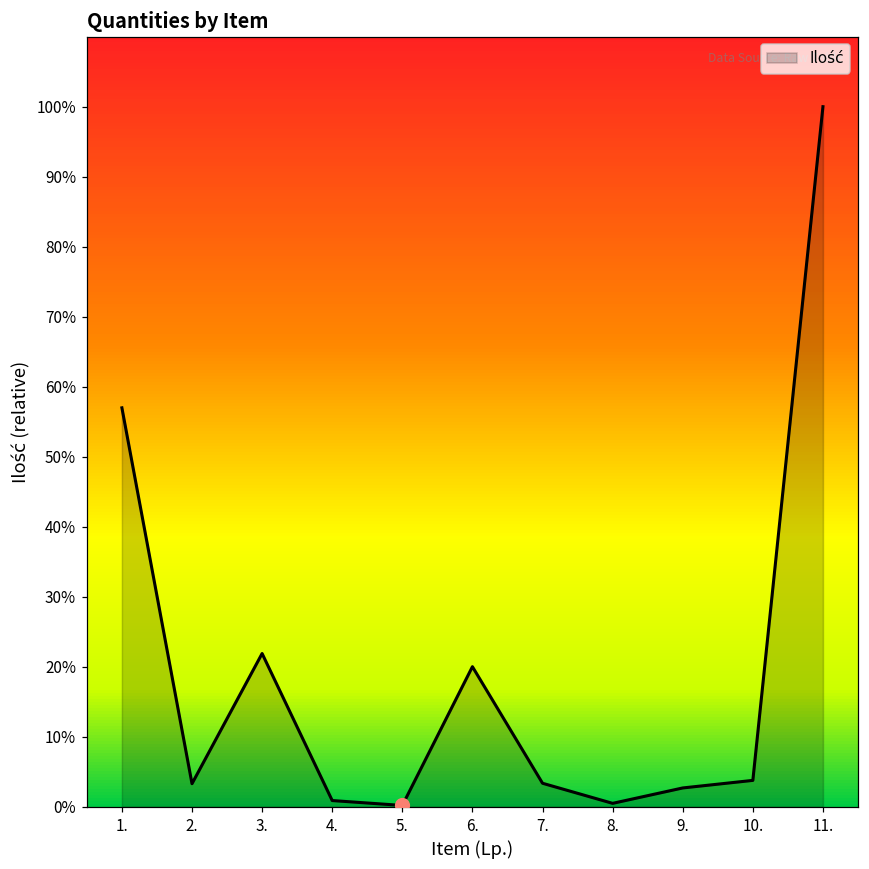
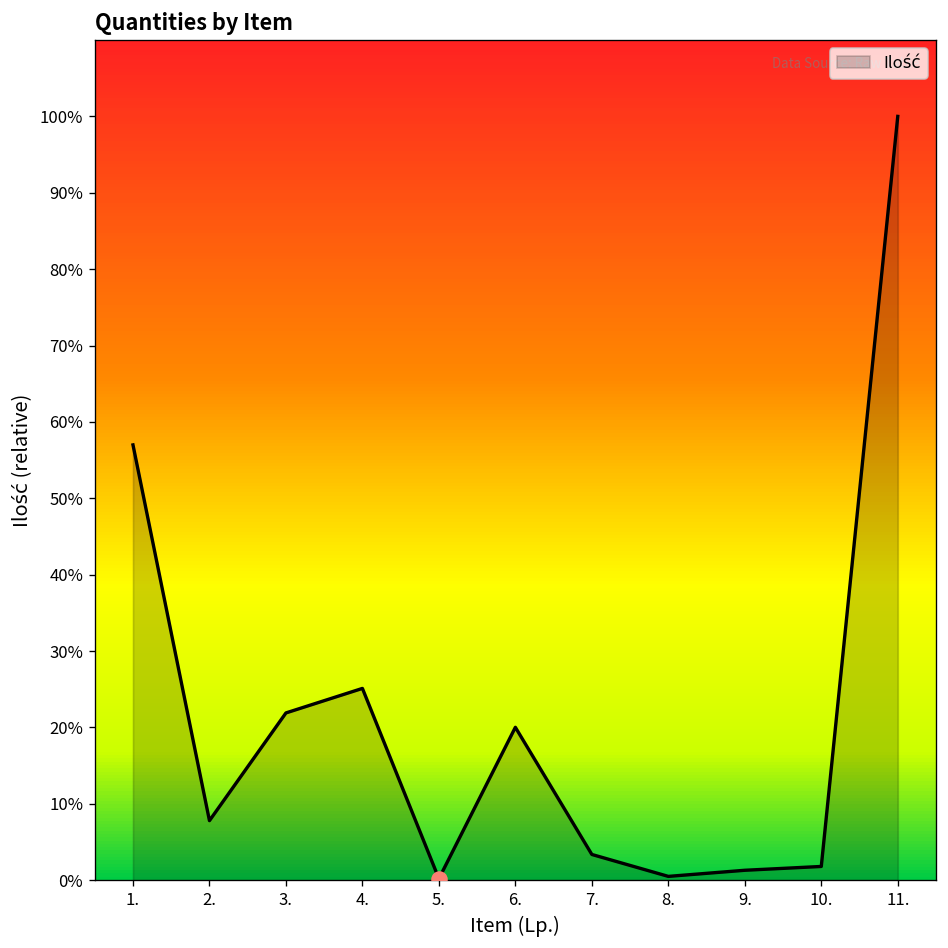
Ilość, 2.: 3% -> 8%
Ilość, 4.: 1% -> 25%
Ilość, 9.: 3% -> 1%
Ilość, 10.: 4% -> 2%
